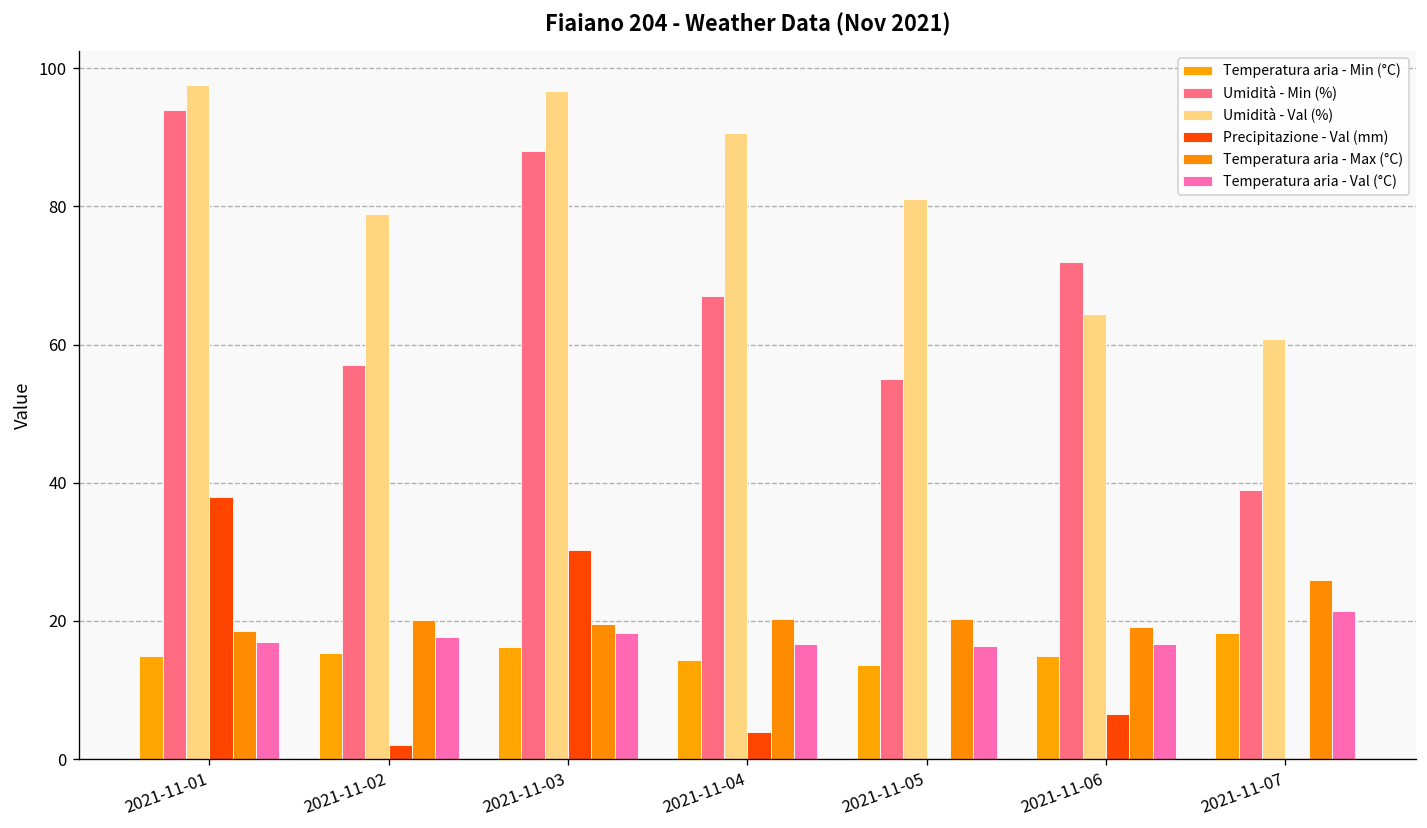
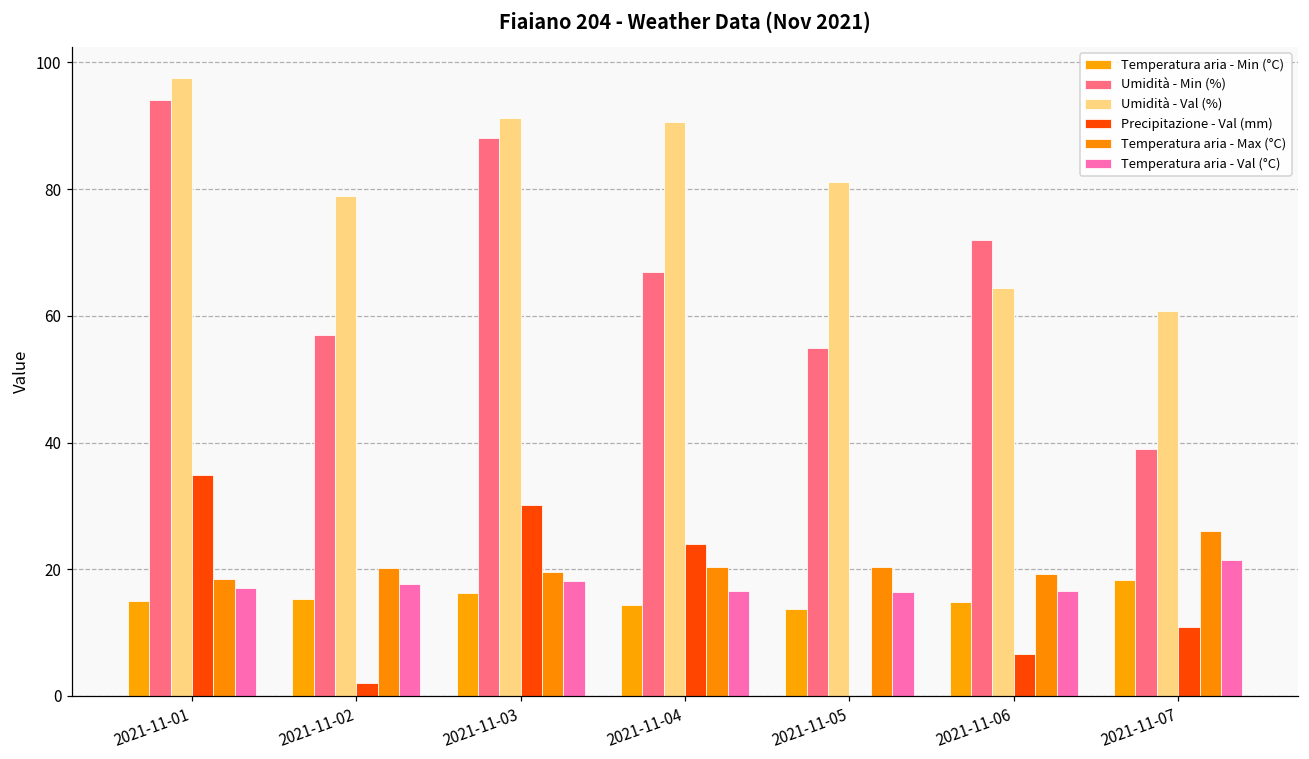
Precipitazione - Val (mm), 2021-11-01: 38 -> 35
Umidità - Val (%), 2021-11-03: 97 -> 91
Precipitazione - Val (mm), 2021-11-04: 4 -> 24
Precipitazione - Val (mm), 2021-11-07: 0 -> 11
